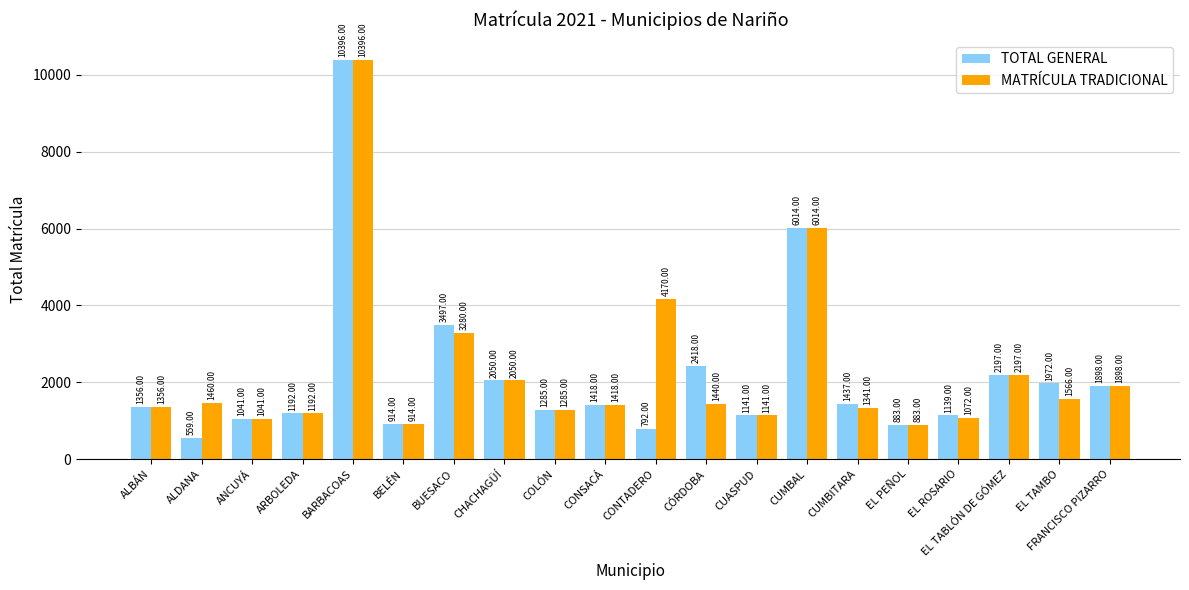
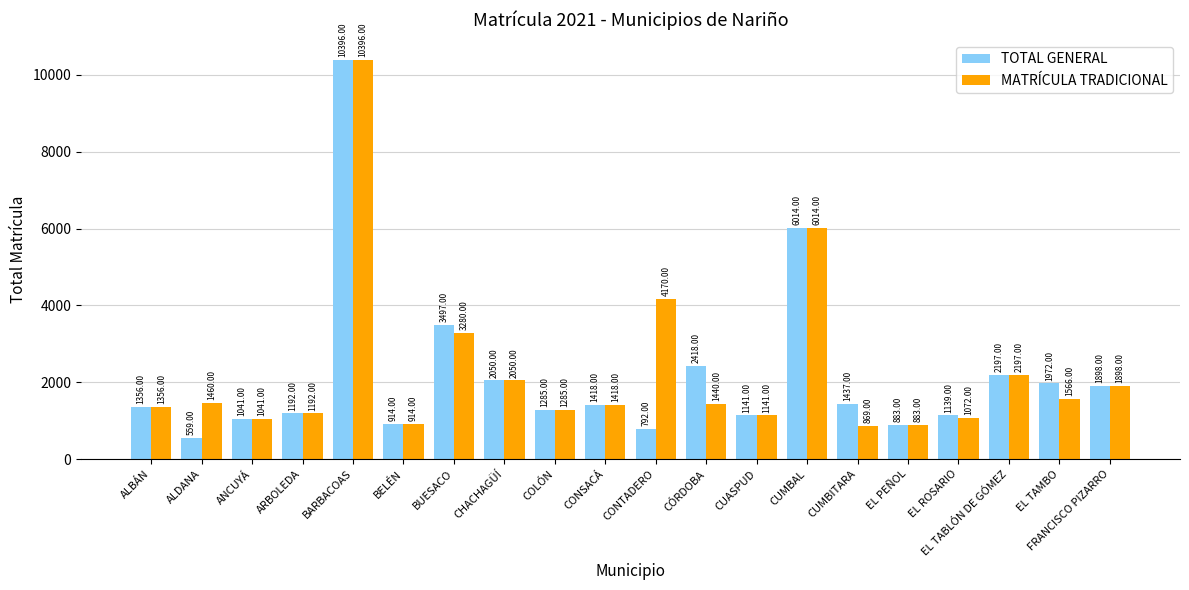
MATRÍCULA TRADICIONAL, CUMBITARA: 1341.00 -> 869.00
